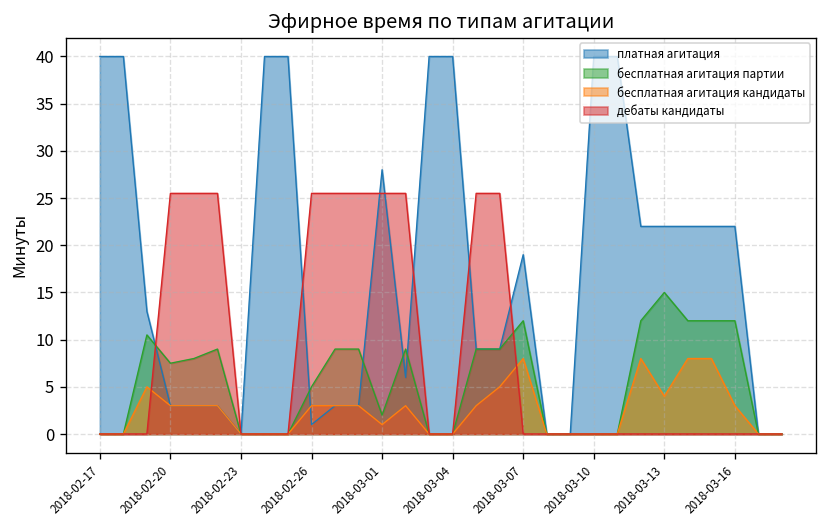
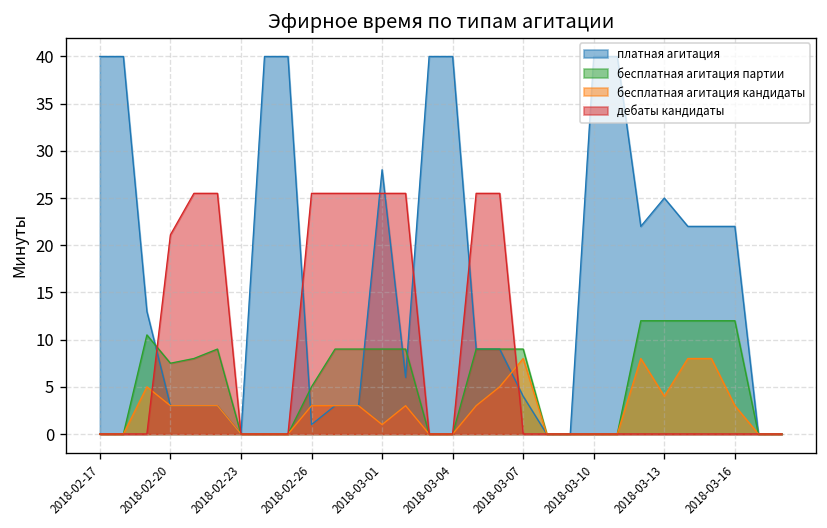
дебаты кандидаты, 2018-02-20: 26 -> 21
бесплатная агитация партии, 2018-03-01: 2 -> 9
платная агитация, 2018-03-07: 19 -> 4
бесплатная агитация партии, 2018-03-07: 12 -> 9
платная агитация, 2018-03-13: 22 -> 25
бесплатная агитация партии, 2018-03-13: 15 -> 12
